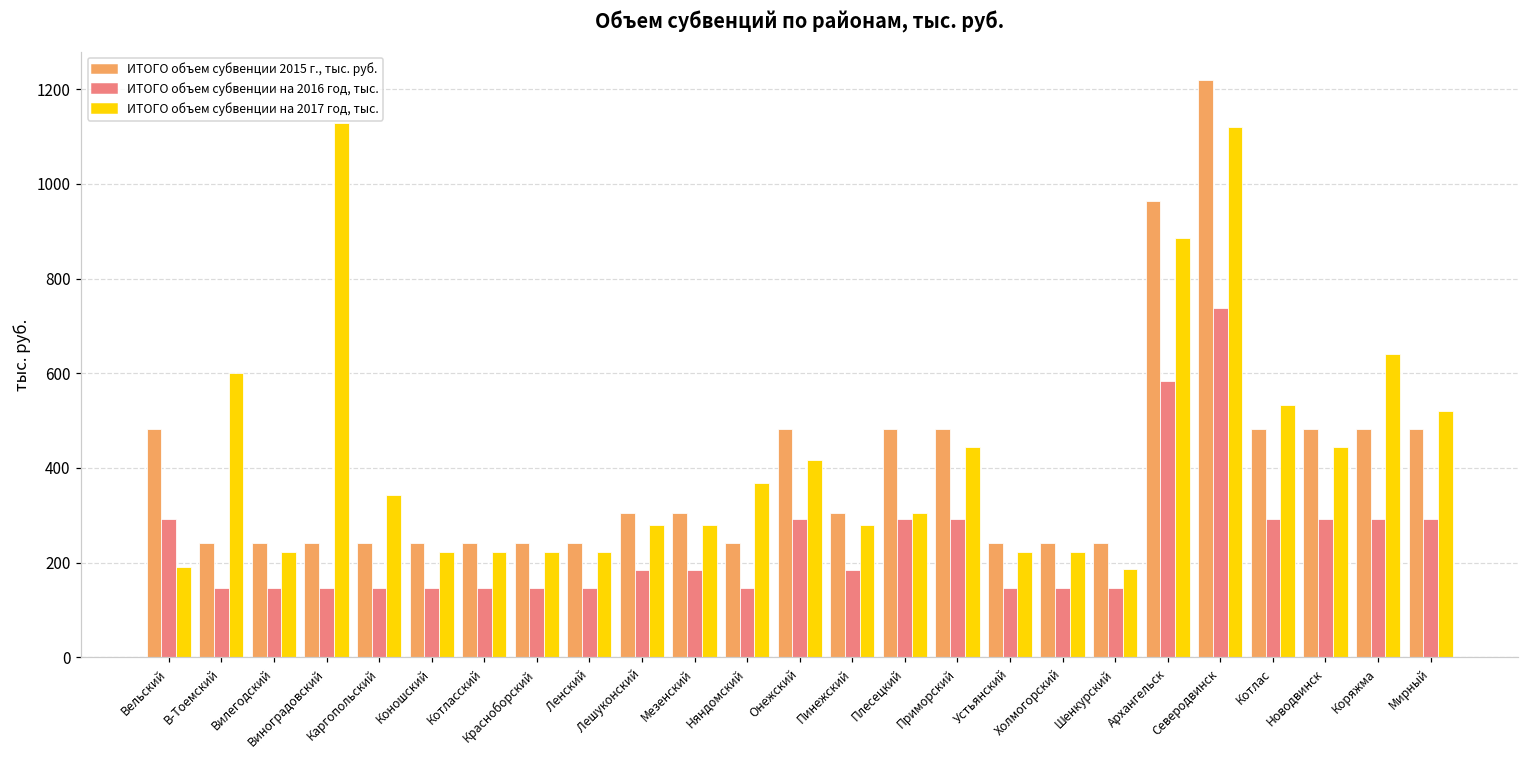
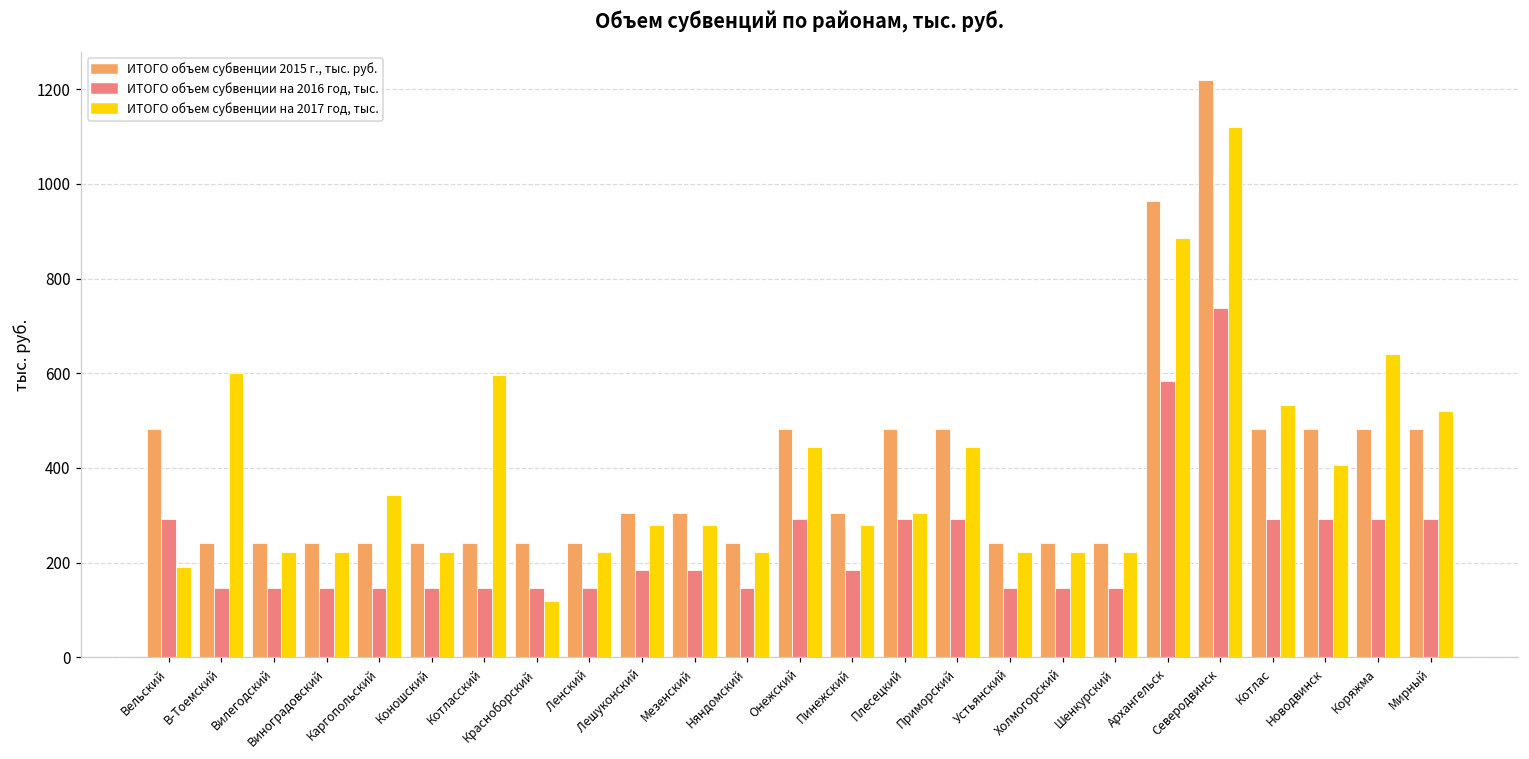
ИТОГО объем субвенции на 2017 год, тыс., Виноградовский: 1130 -> 220
ИТОГО объем субвенции на 2017 год, тыс., Котласский: 220 -> 600
ИТОГО объем субвенции на 2017 год, тыс., Красноборский: 220 -> 120
ИТОГО объем субвенции на 2017 год, тыс., Няндомский: 370 -> 220
ИТОГО объем субвенции на 2017 год, тыс., Онежский: 420 -> 440
ИТОГО объем субвенции на 2017 год, тыс., Шенкурский: 190 -> 220
ИТОГО объем субвенции на 2017 год, тыс., Новодвинск: 440 -> 410
